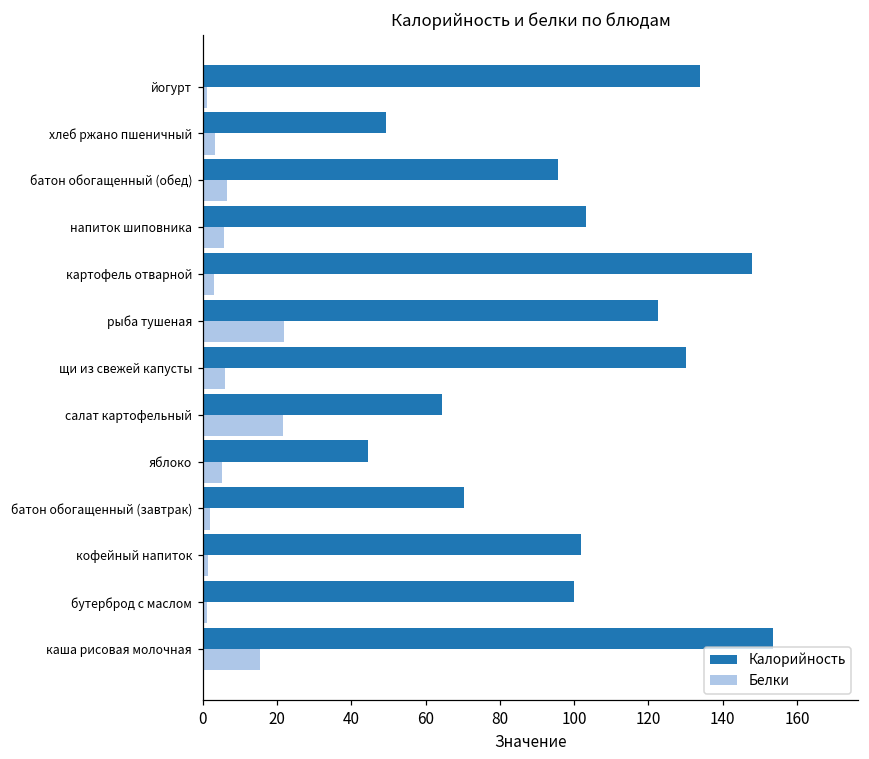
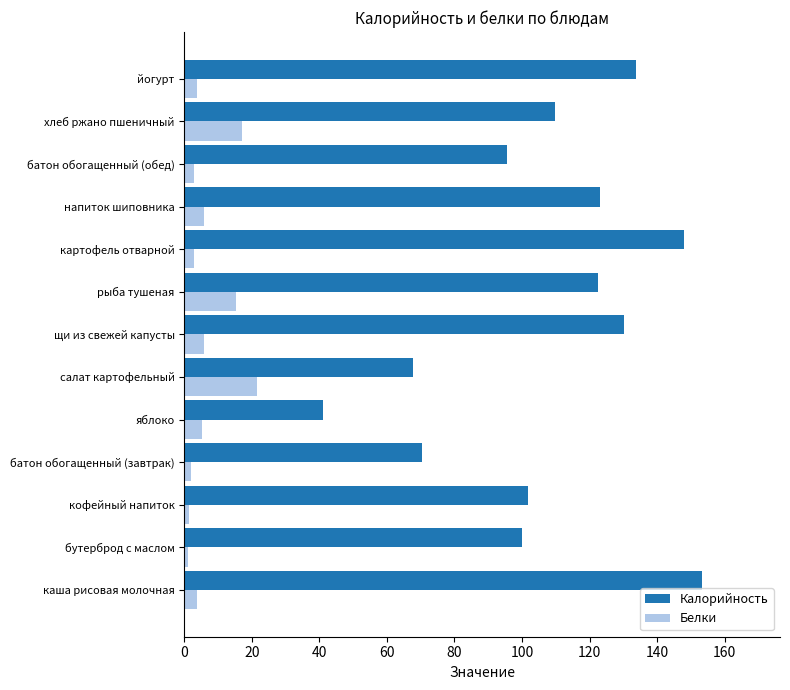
Белки, йогурт: 1 -> 4
Калорийность, хлеб ржано пшеничный: 49 -> 110
Белки, хлеб ржано пшеничный: 3 -> 17
Белки, батон обогащенный (обед): 7 -> 3
Калорийность, напиток шиповника: 103 -> 123
Белки, рыба тушеная: 22 -> 15
Калорийность, салат картофельный: 65 -> 68
Калорийность, яблоко: 44 -> 41
Белки, каша рисовая молочная: 15 -> 4
